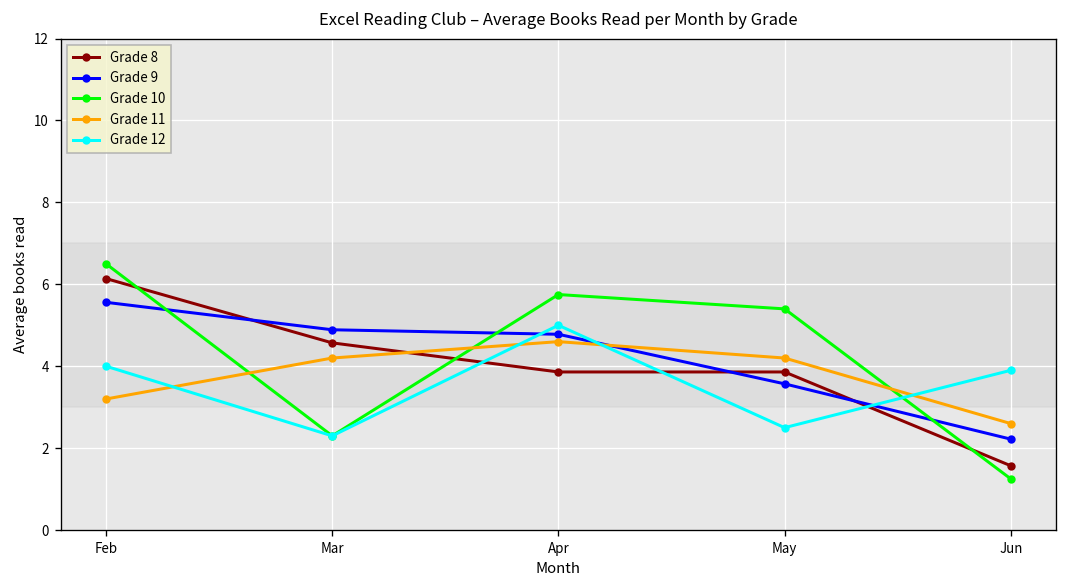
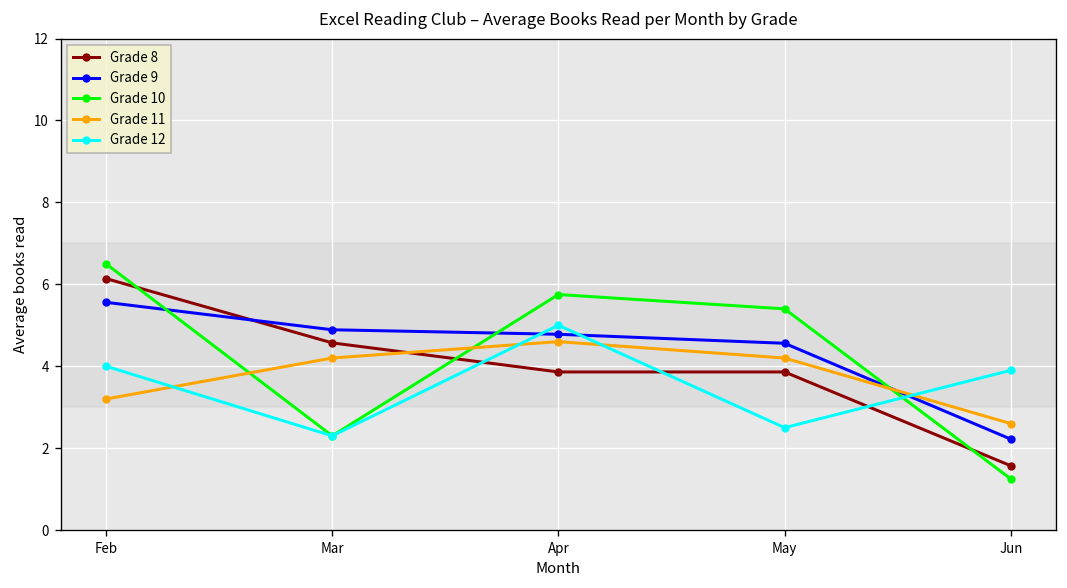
Grade 9, May: 3.6 -> 4.6
